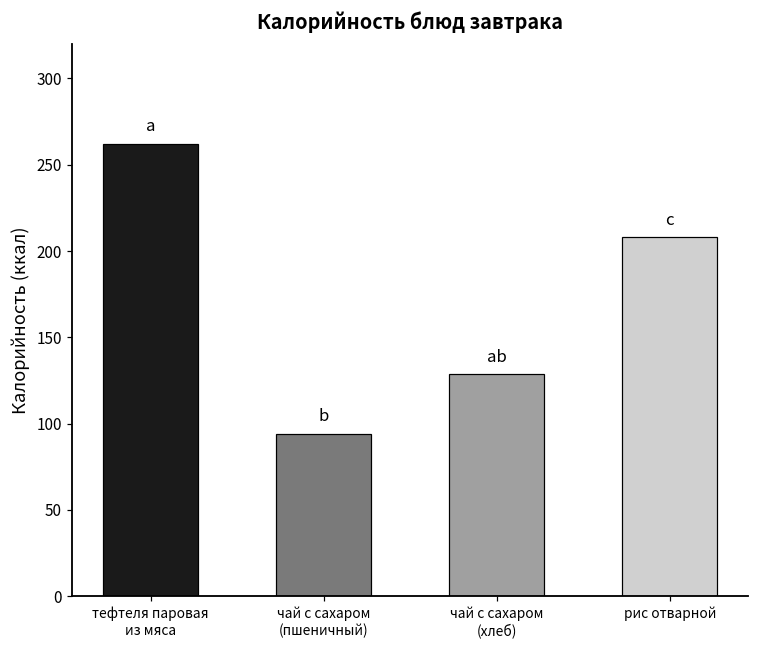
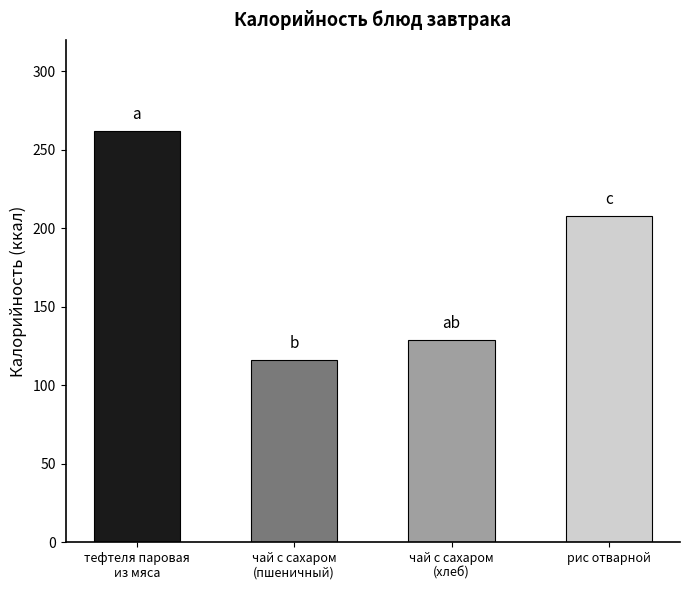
чай с сахаром (пшеничный): 94 -> 116
